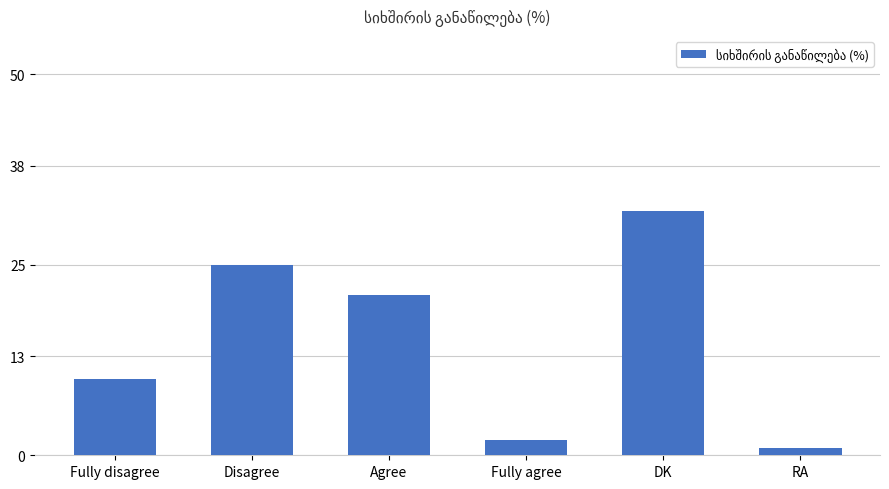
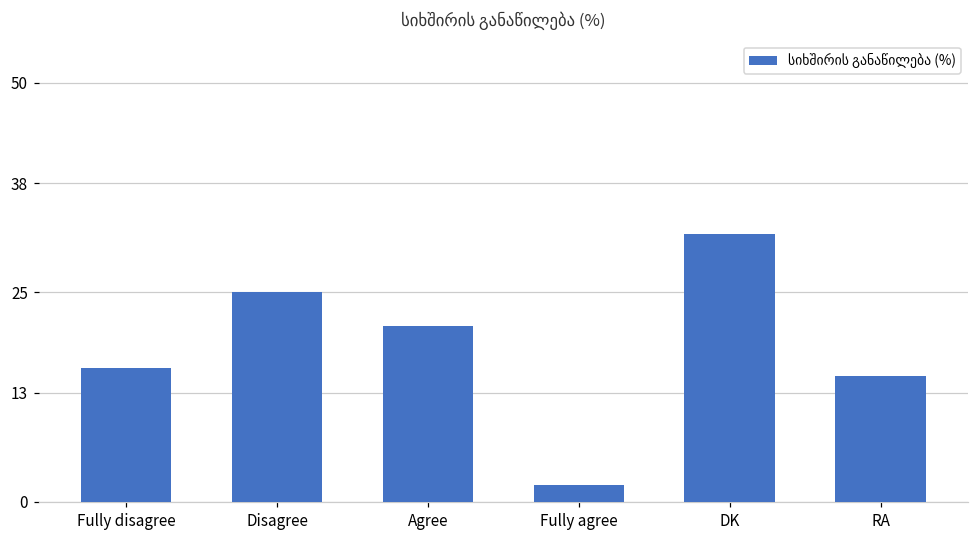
Fully disagree: 10 -> 16
RA: 1 -> 15
